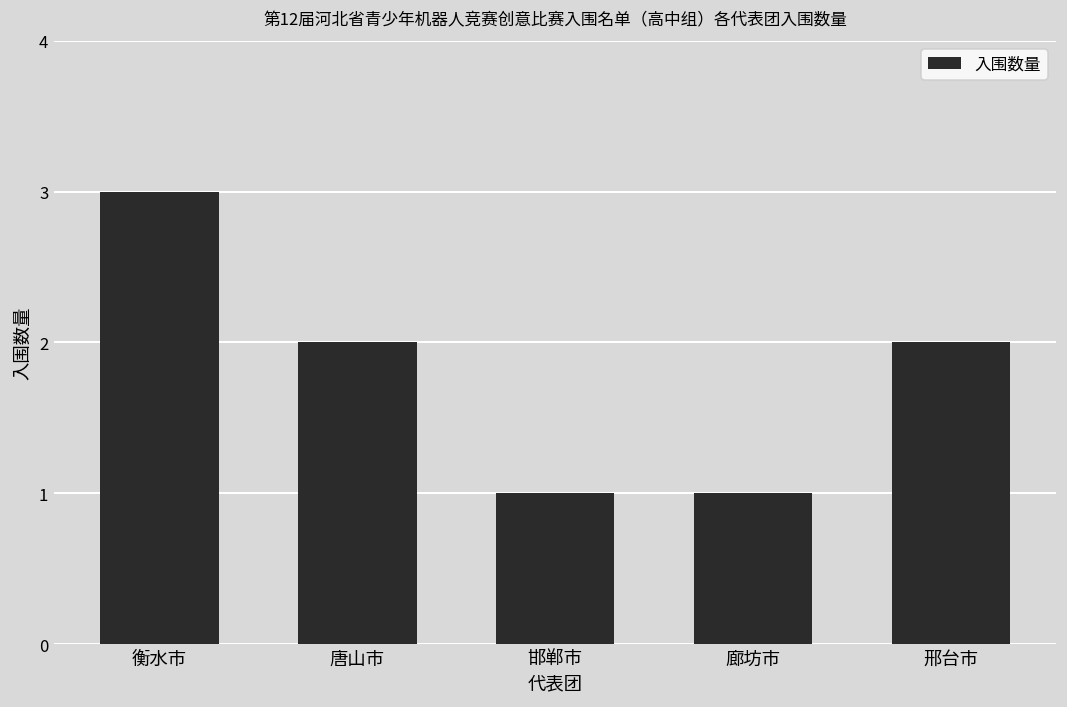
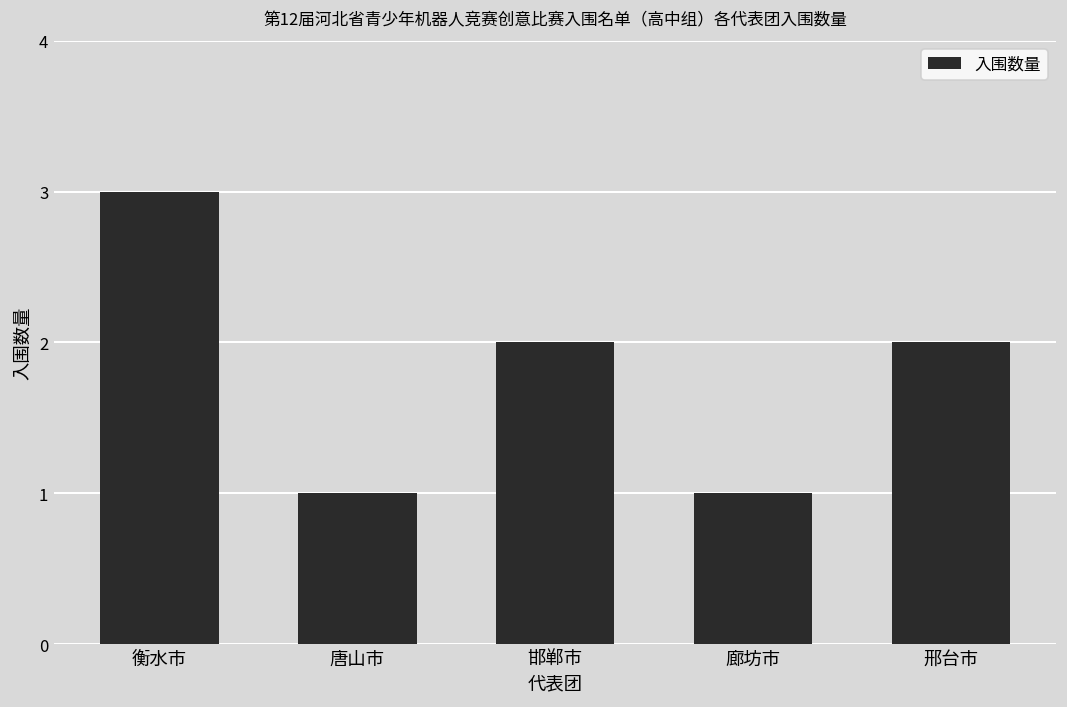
唐山市: 2 -> 1
邯郸市: 1 -> 2
